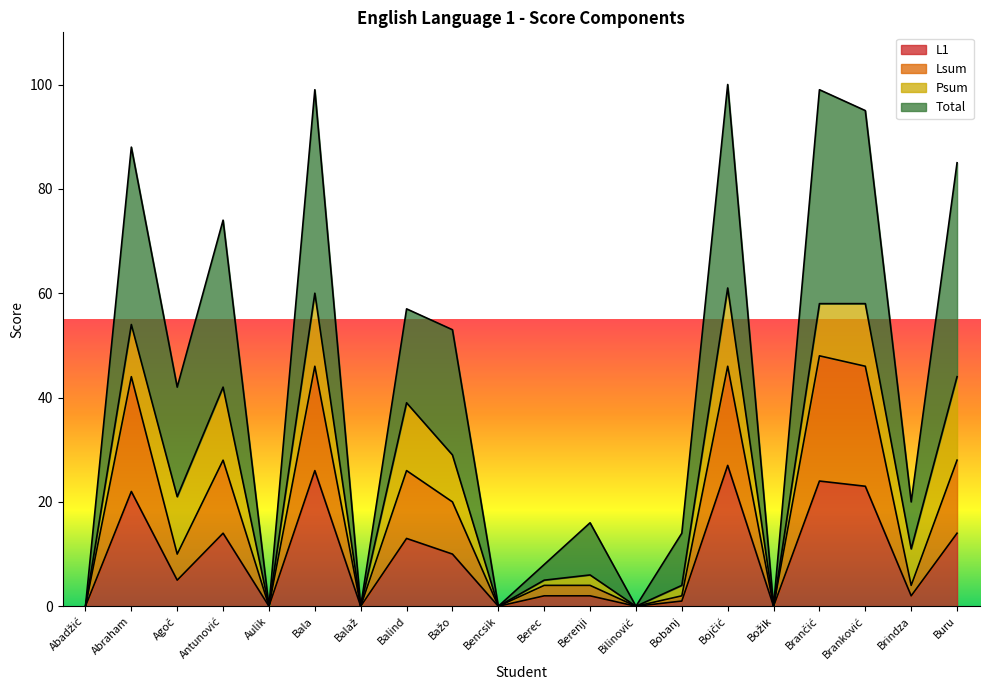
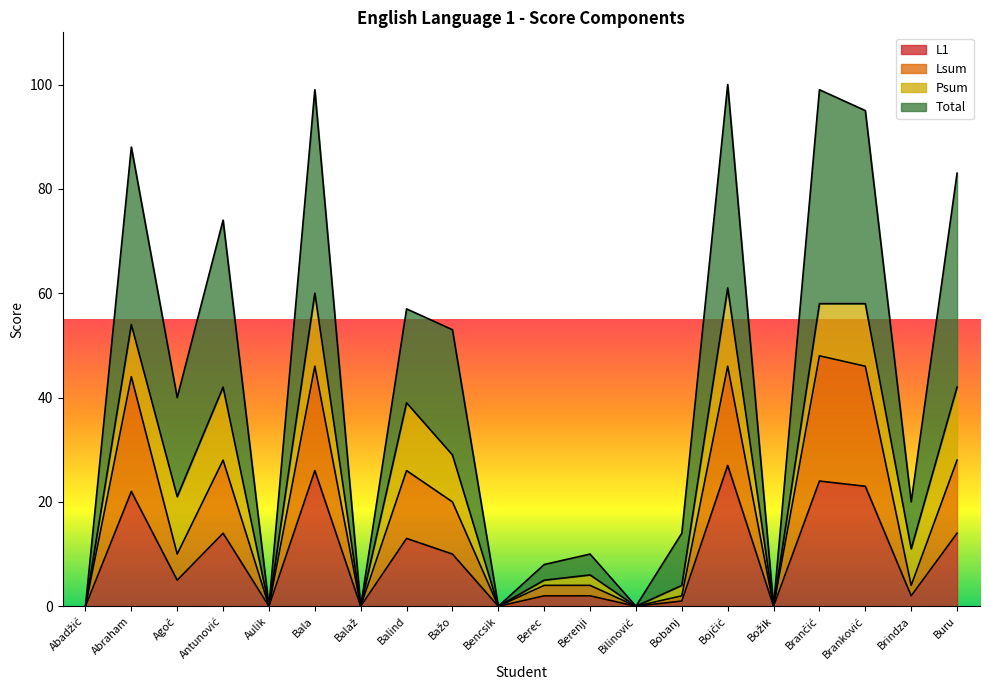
Total, Agoč: 21 -> 19
Total, Berenji: 10 -> 4
Psum, Buru: 16 -> 14
